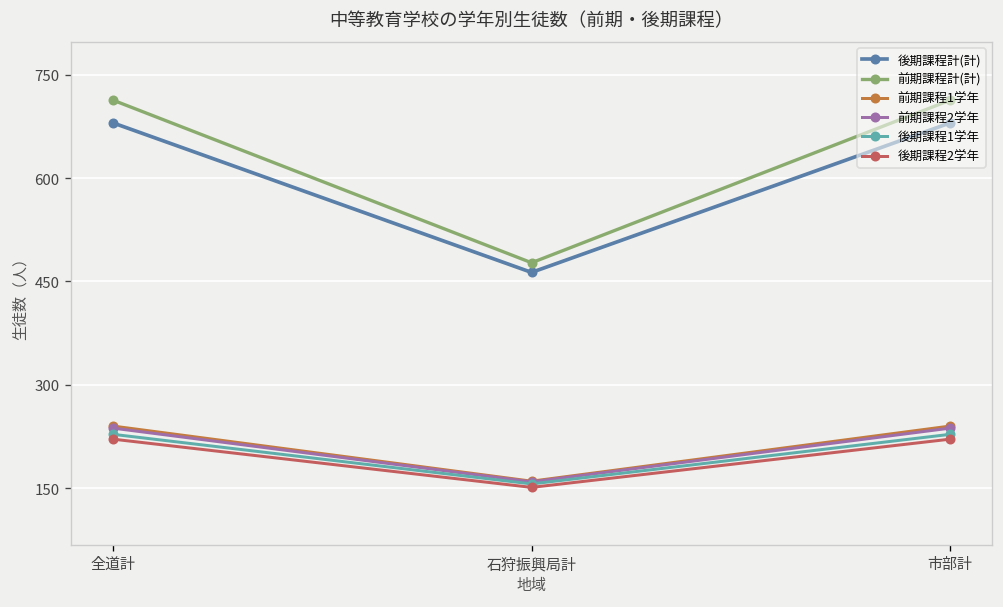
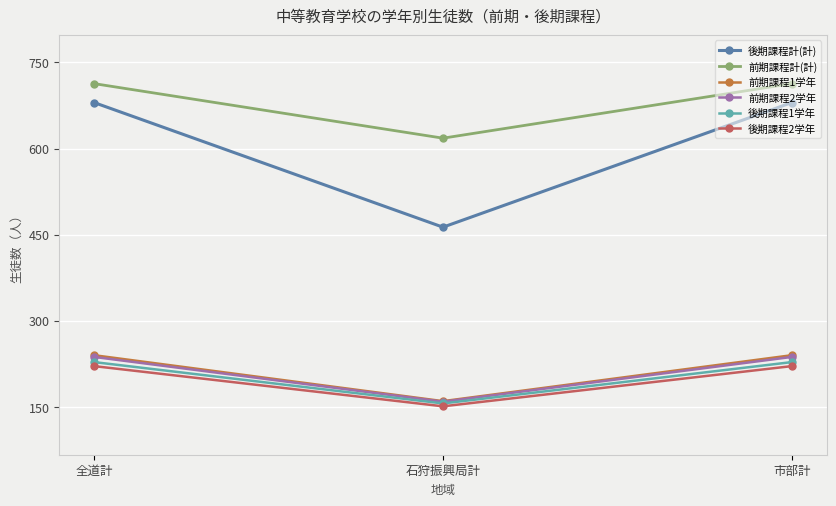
前期課程計(計), 石狩振興局計: 480 -> 620
